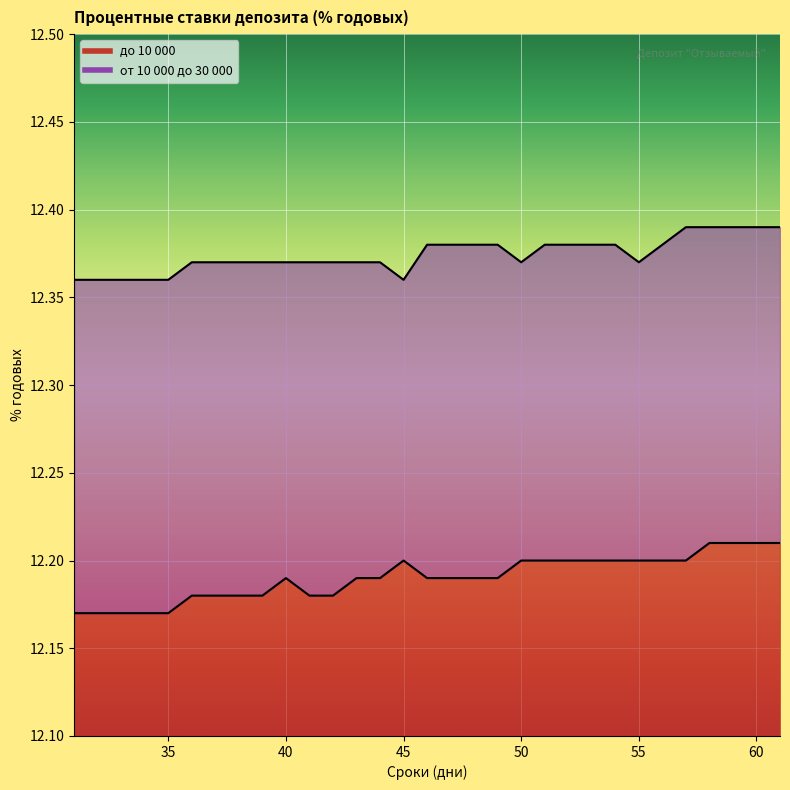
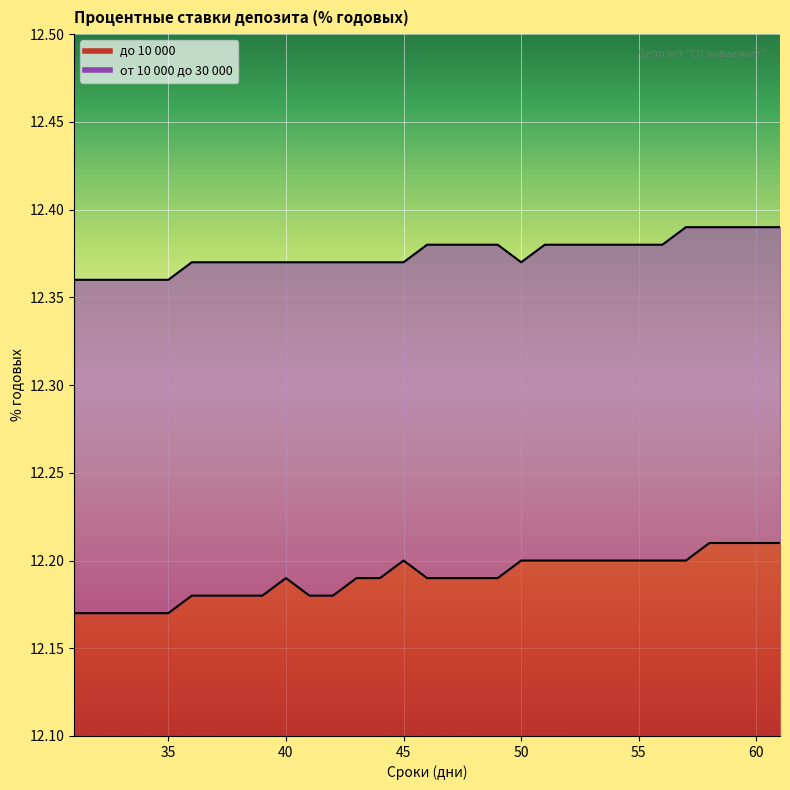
от 10 000 до 30 000, 45: 12.36 -> 12.37
от 10 000 до 30 000, 55: 12.37 -> 12.38
